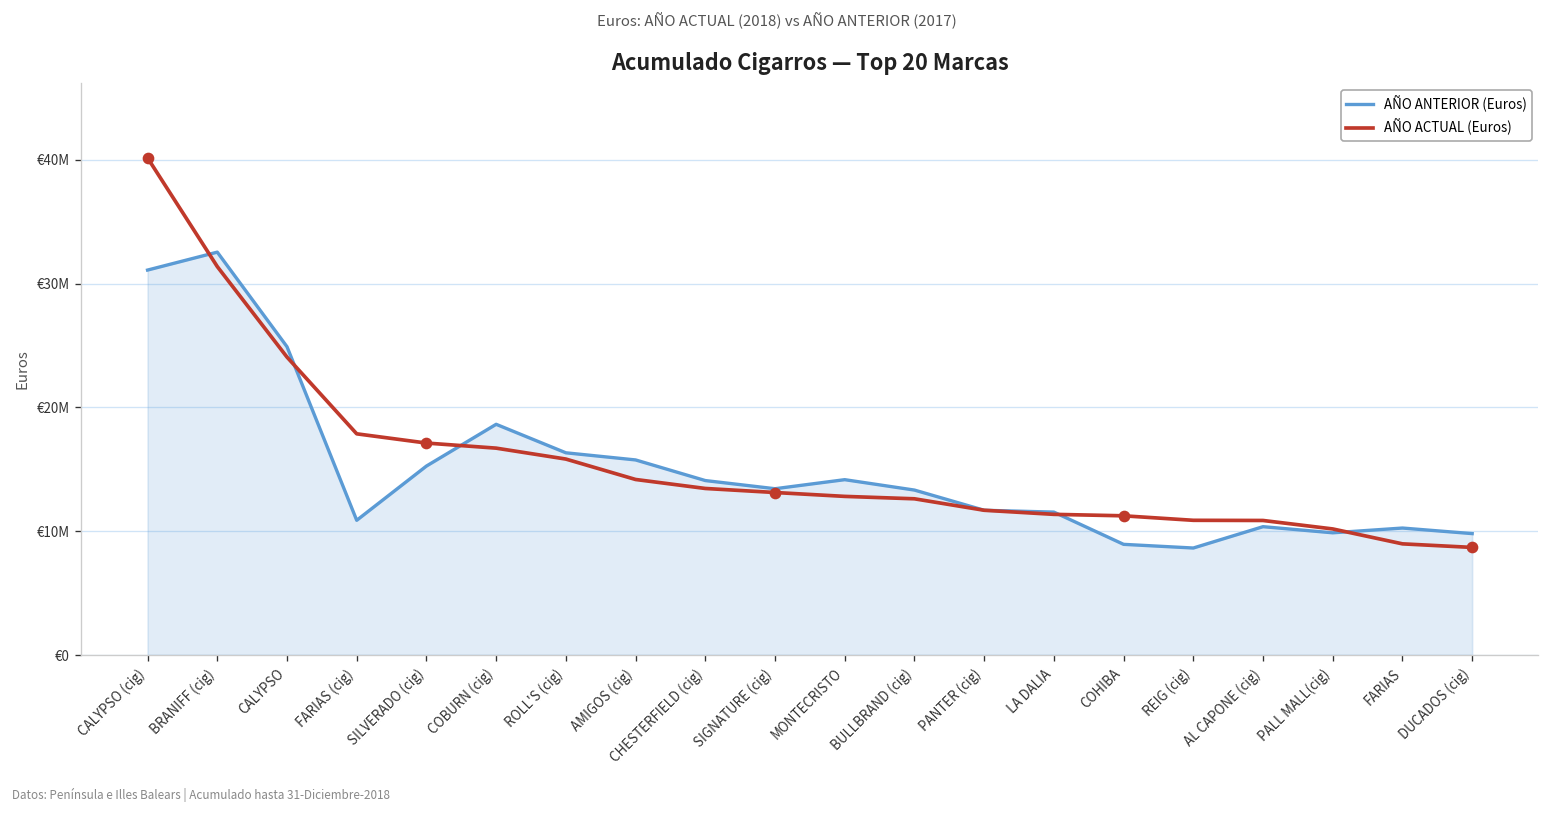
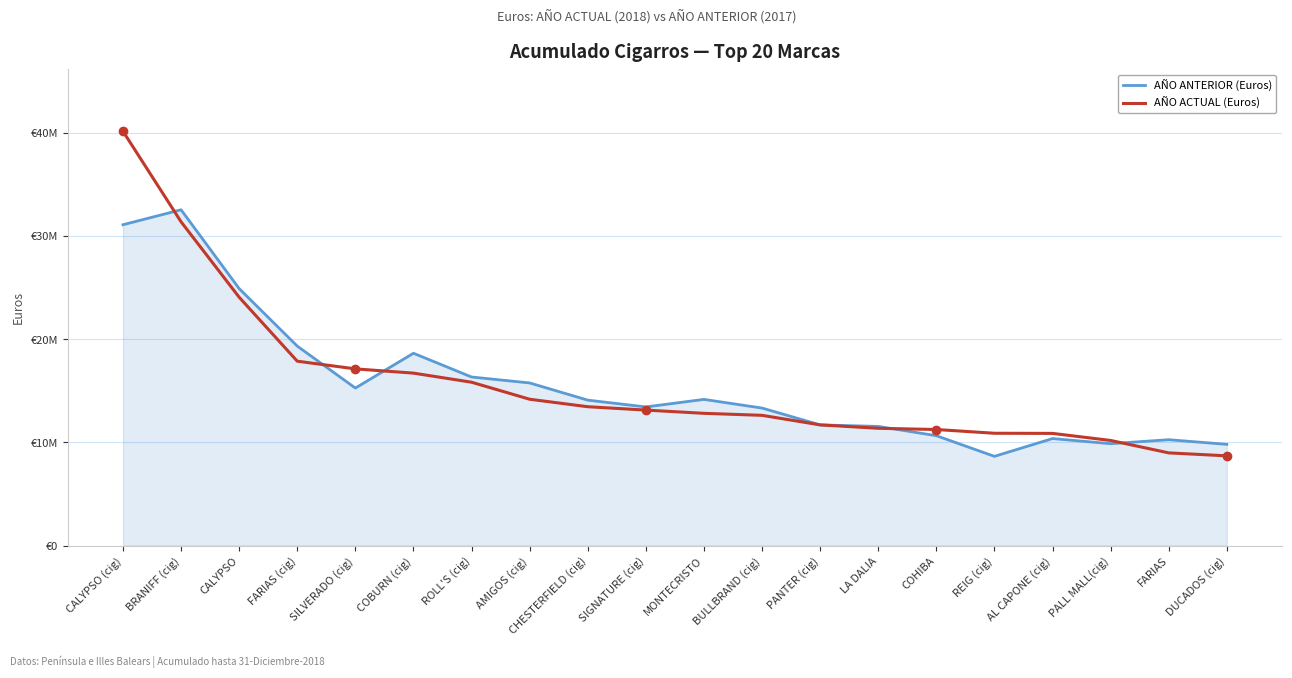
AÑO ANTERIOR (Euros), FARIAS (cig): €10900000 -> €19300000
AÑO ANTERIOR (Euros), COHIBA: €8900000 -> €10600000
